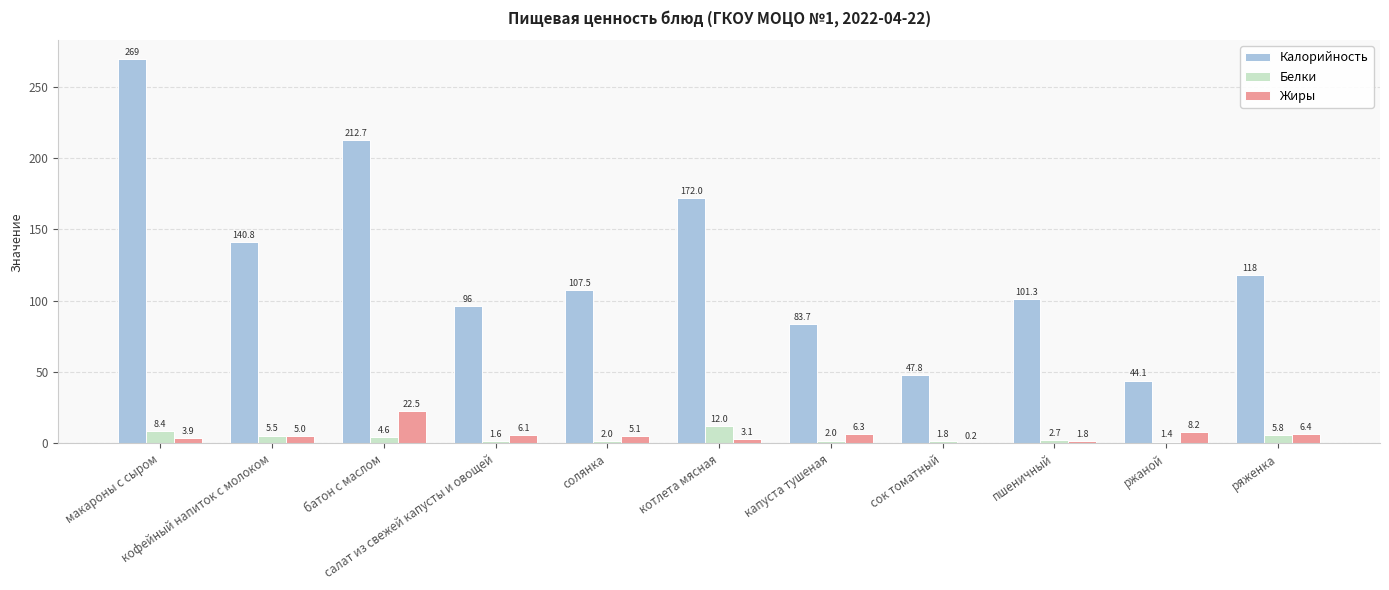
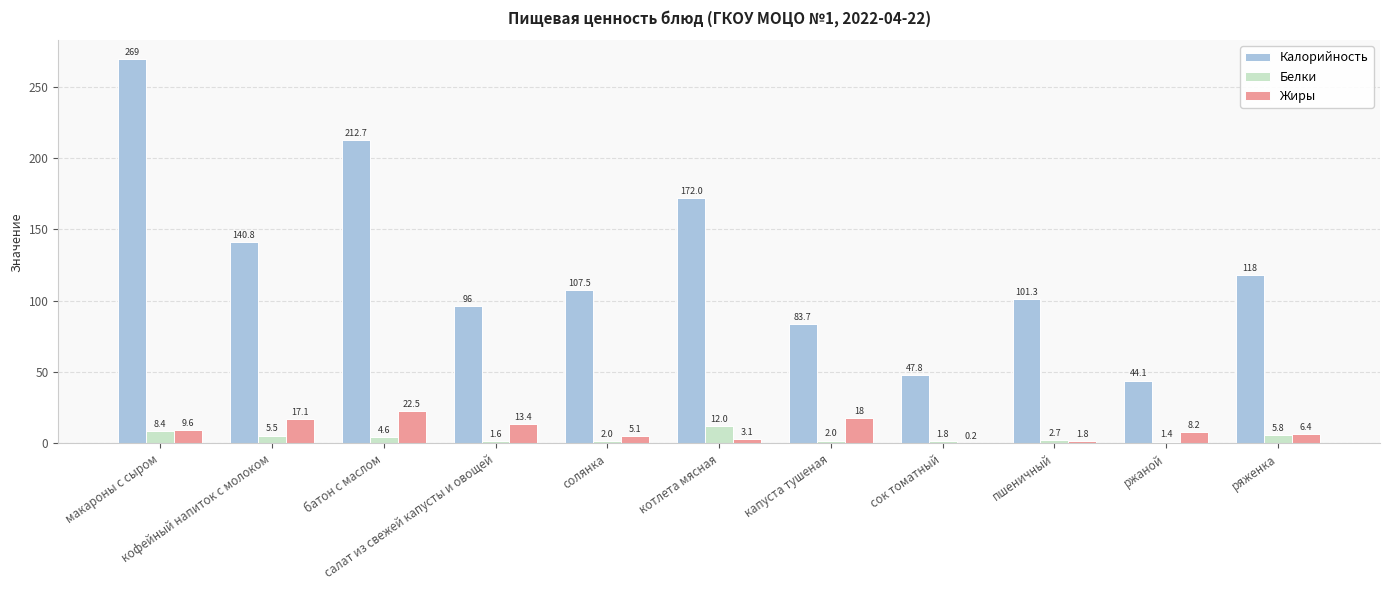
Жиры, макароны с сыром: 3.9 -> 9.6
Жиры, кофейный напиток с молоком: 5.0 -> 17.1
Жиры, салат из свежей капусты и овощей: 6.1 -> 13.4
Жиры, капуста тушеная: 6.3 -> 18
